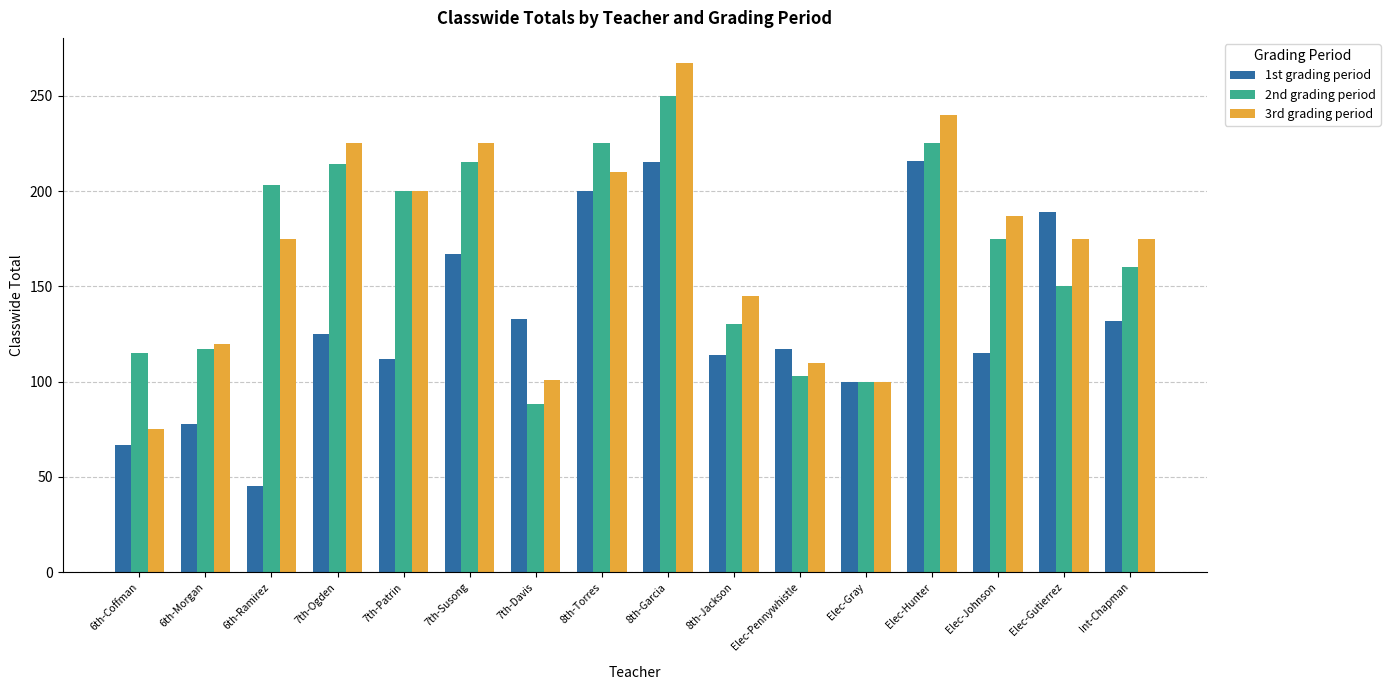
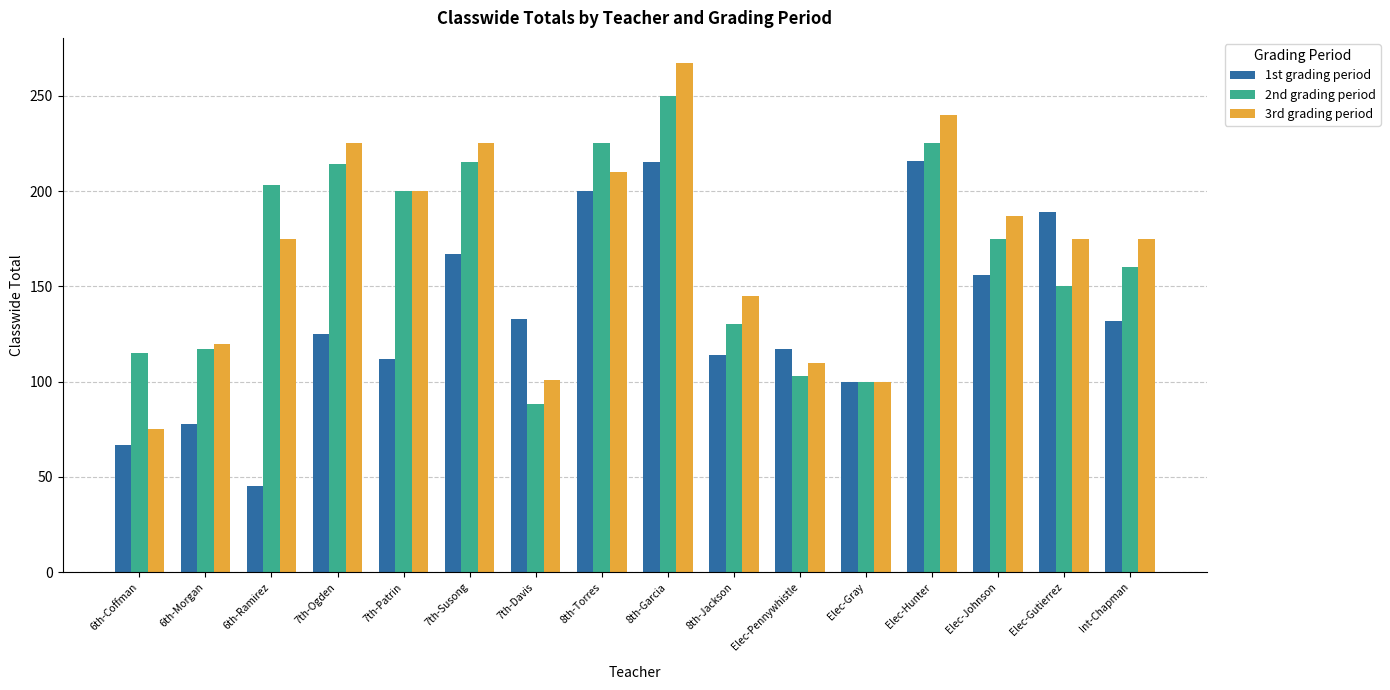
1st grading period, Elec-Johnson: 115 -> 156
